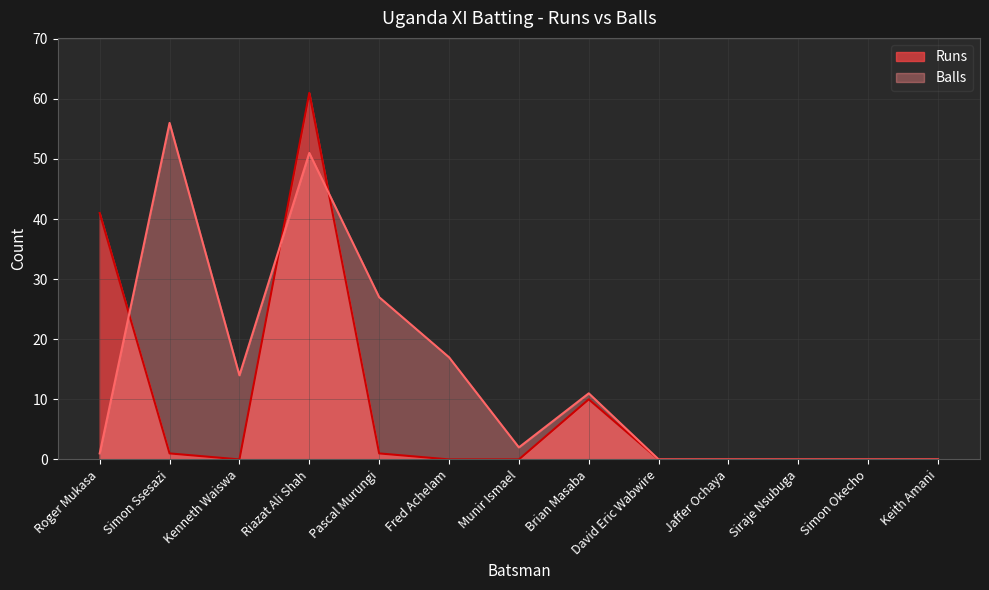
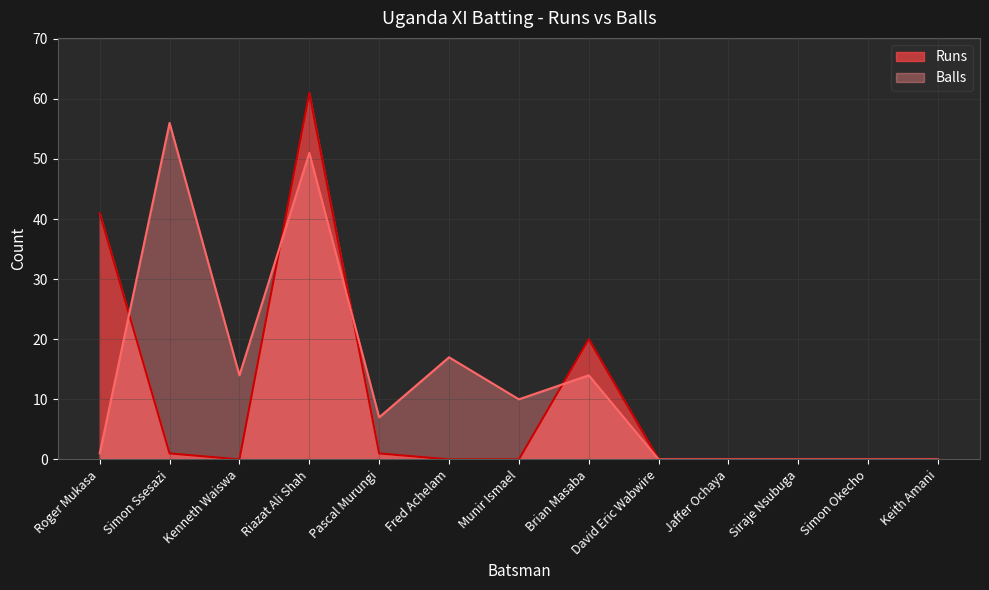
Balls, Pascal Murungi: 27 -> 7
Balls, Munir Ismael: 2 -> 10
Runs, Brian Masaba: 10 -> 20
Balls, Brian Masaba: 11 -> 14
